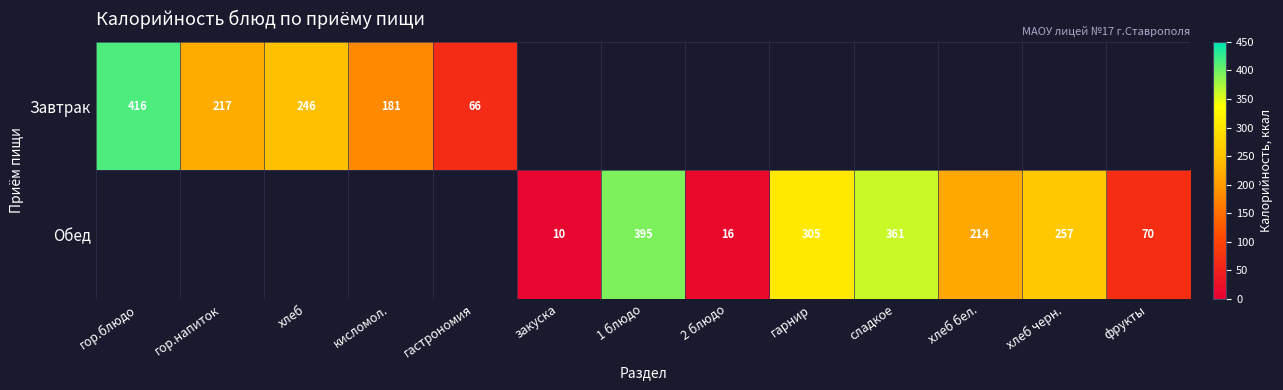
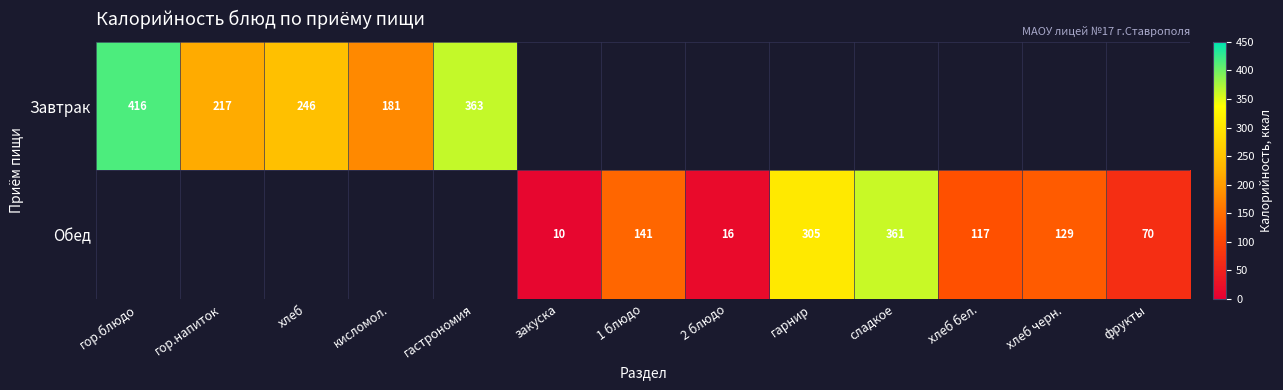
Завтрак, гастрономия: 66 -> 363
Обед, 1 блюдо: 395 -> 141
Обед, хлеб бел.: 214 -> 117
Обед, хлеб черн.: 257 -> 129
